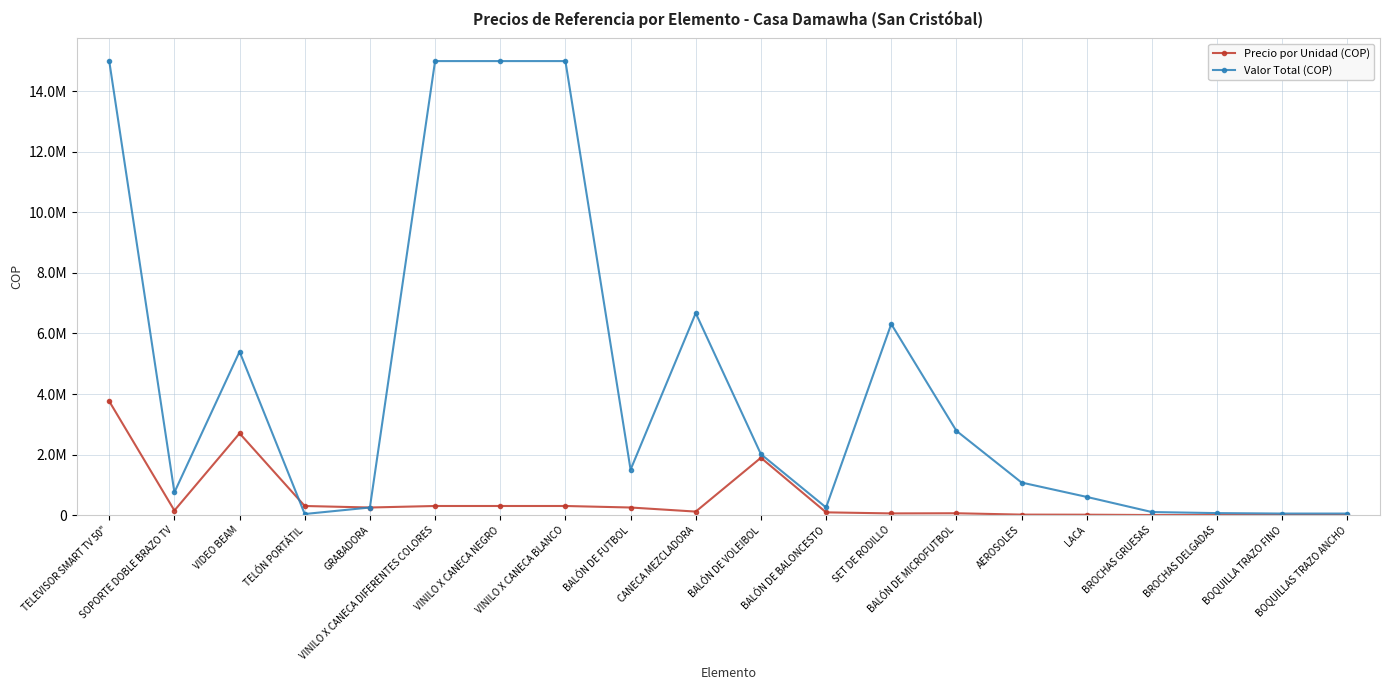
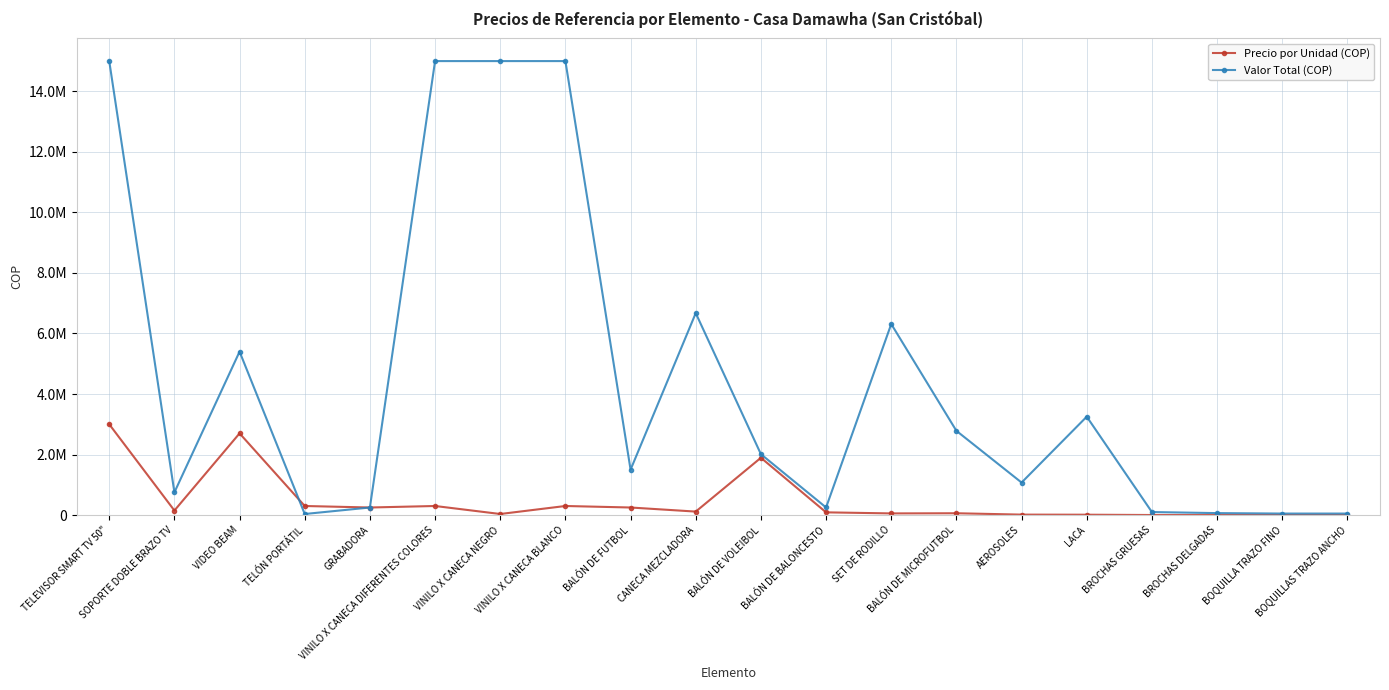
Precio por Unidad (COP), TELEVISOR SMART TV 50": 3800000 -> 3000000
Precio por Unidad (COP), VINILO X CANECA NEGRO: 300000 -> 0
Valor Total (COP), LACA: 600000 -> 3300000
